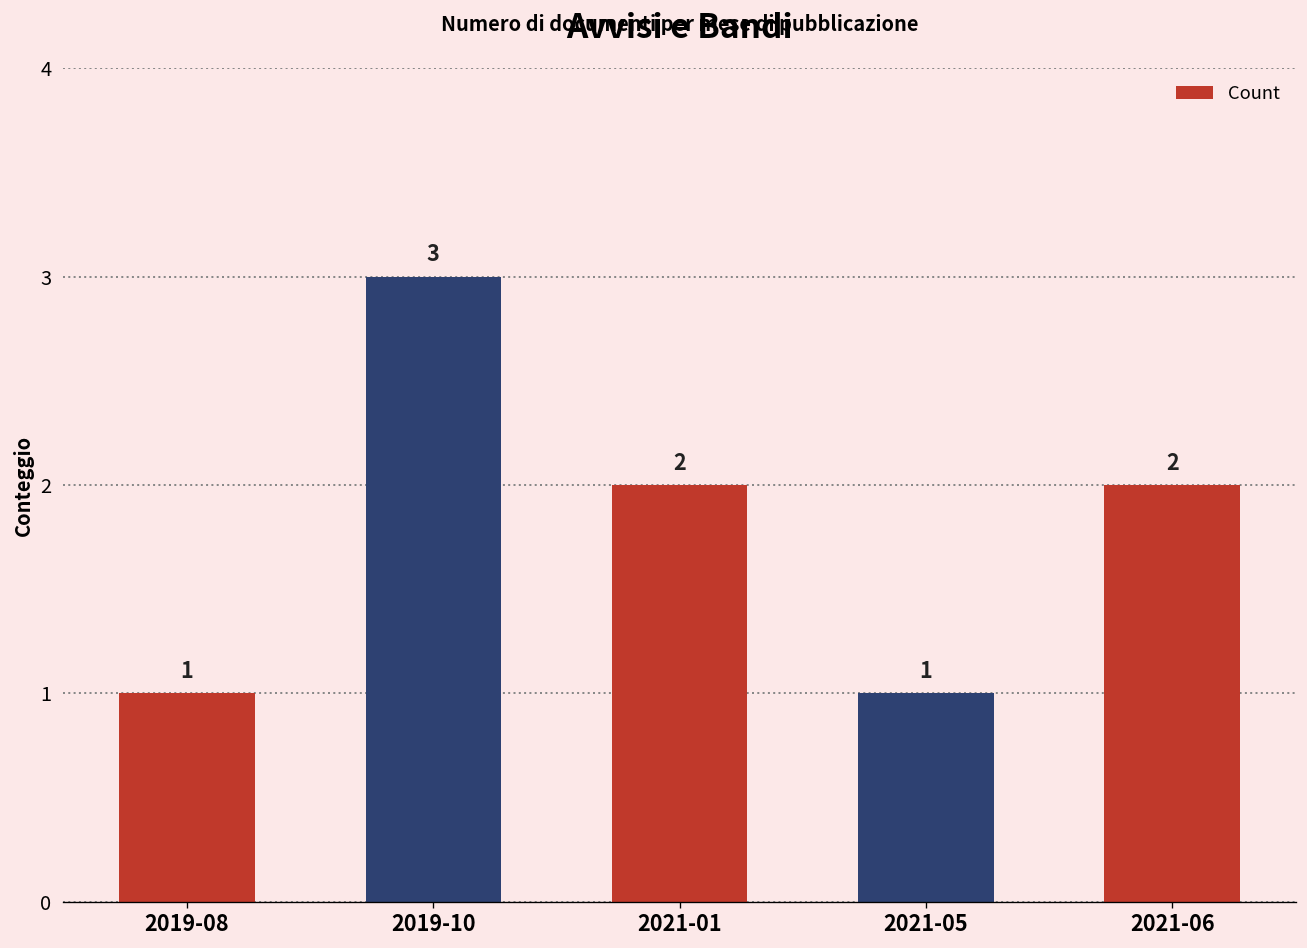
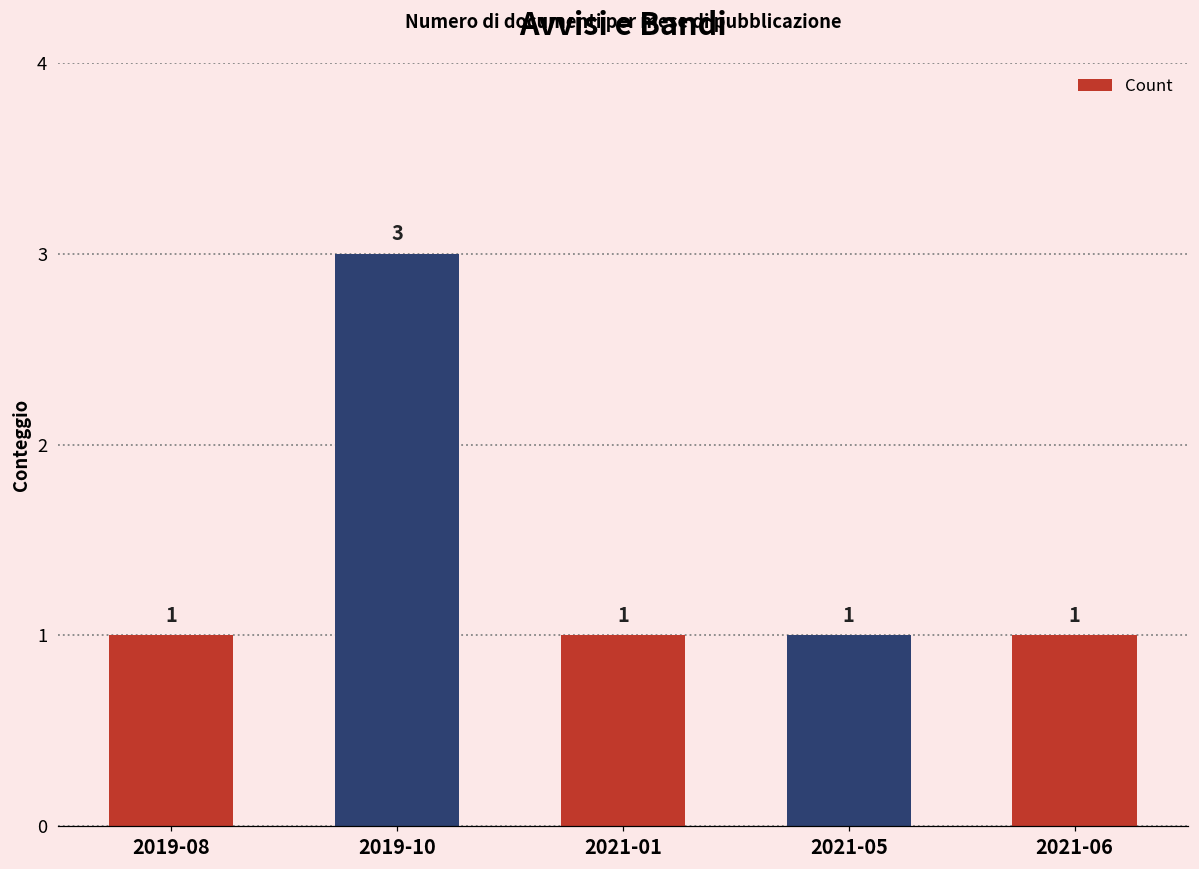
2021-01: 2 -> 1
2021-06: 2 -> 1
